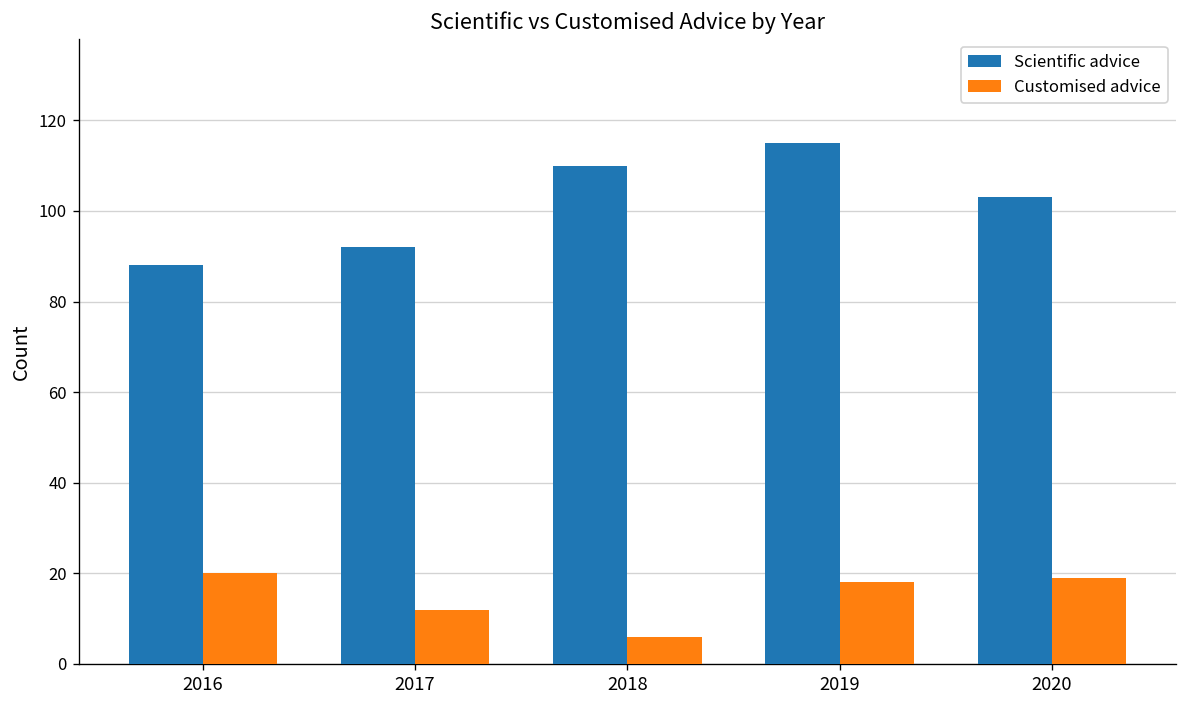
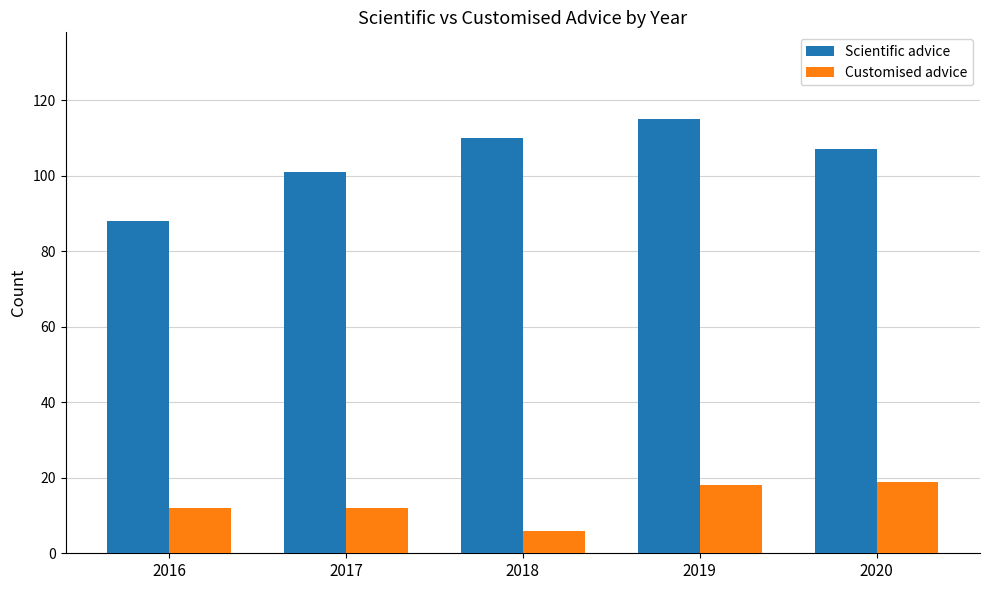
Customised advice, 2016: 20 -> 12
Scientific advice, 2017: 92 -> 101
Scientific advice, 2020: 103 -> 107
